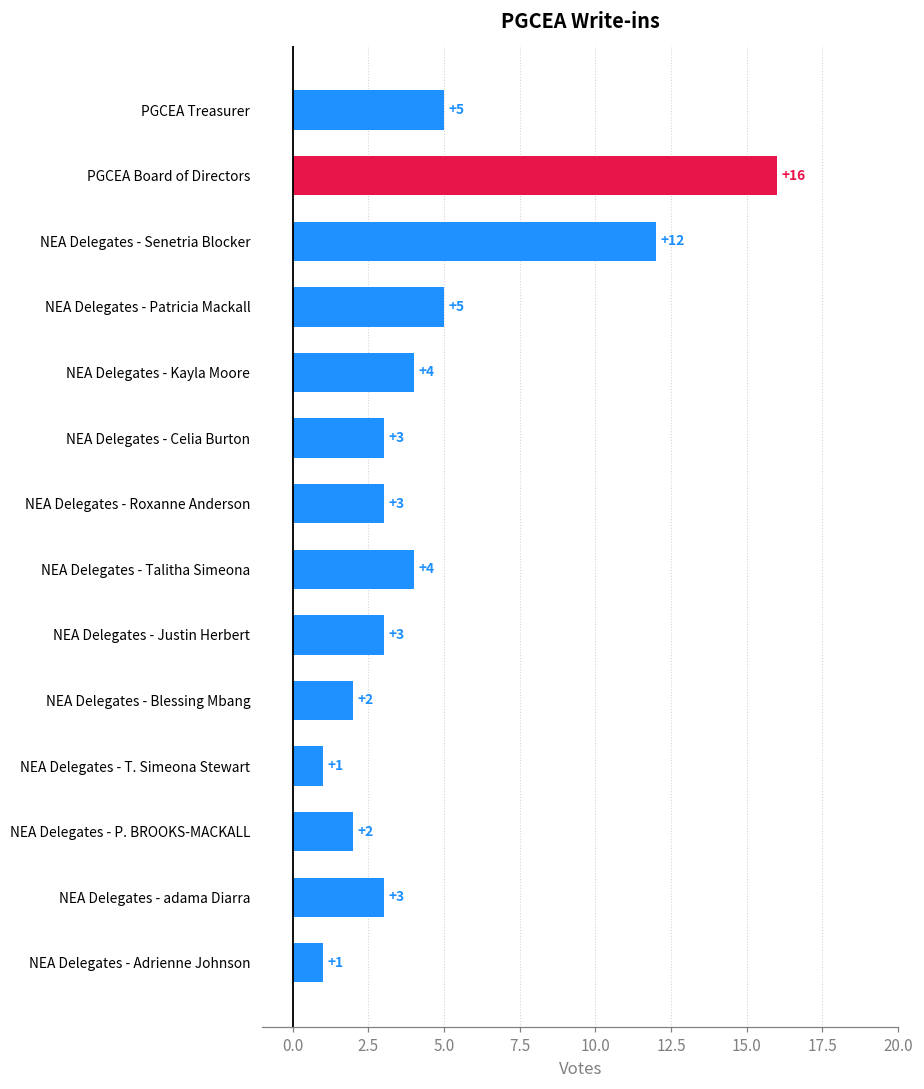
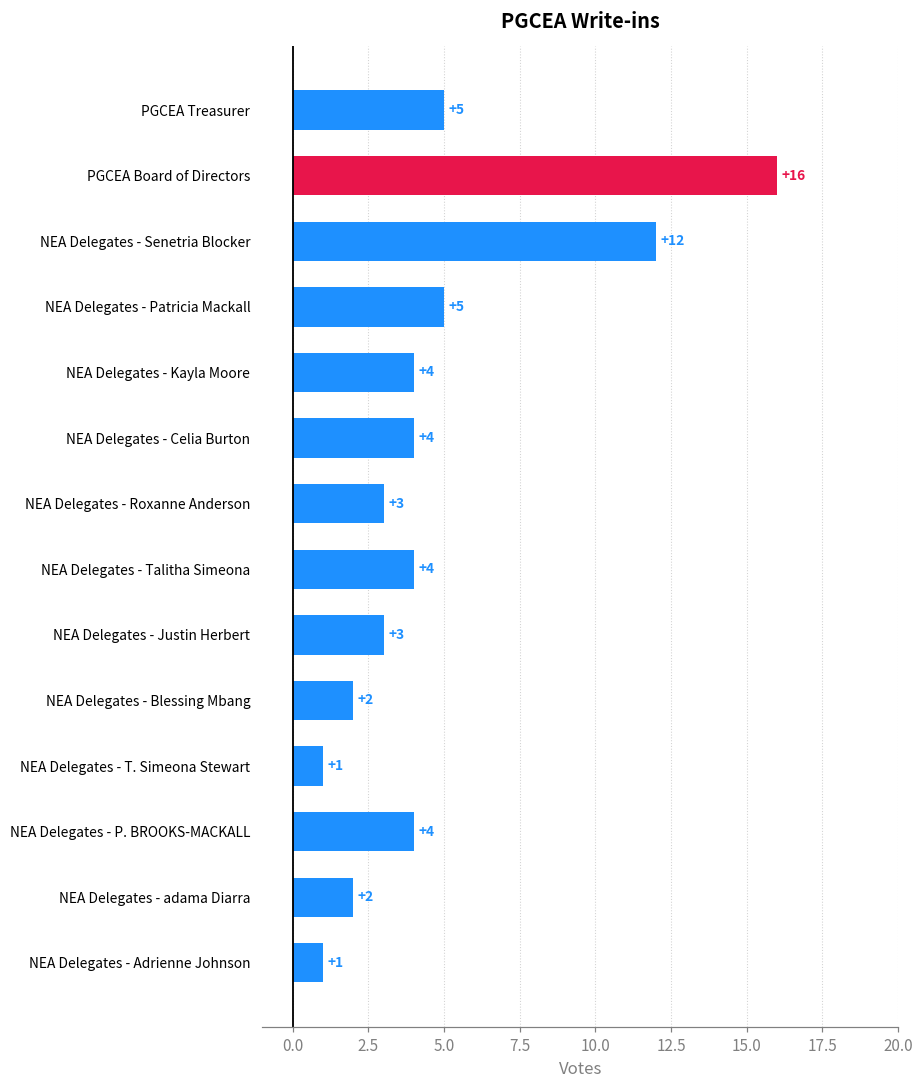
NEA Delegates - Celia Burton: +3 -> +4
NEA Delegates - P. BROOKS-MACKALL: +2 -> +4
NEA Delegates - adama Diarra: +3 -> +2
